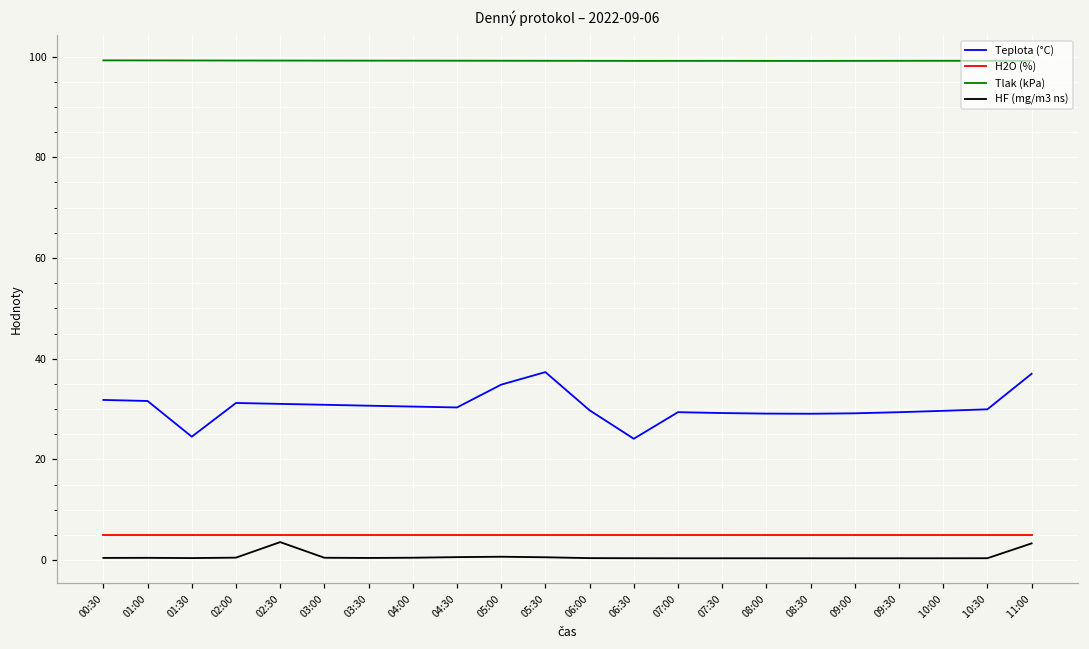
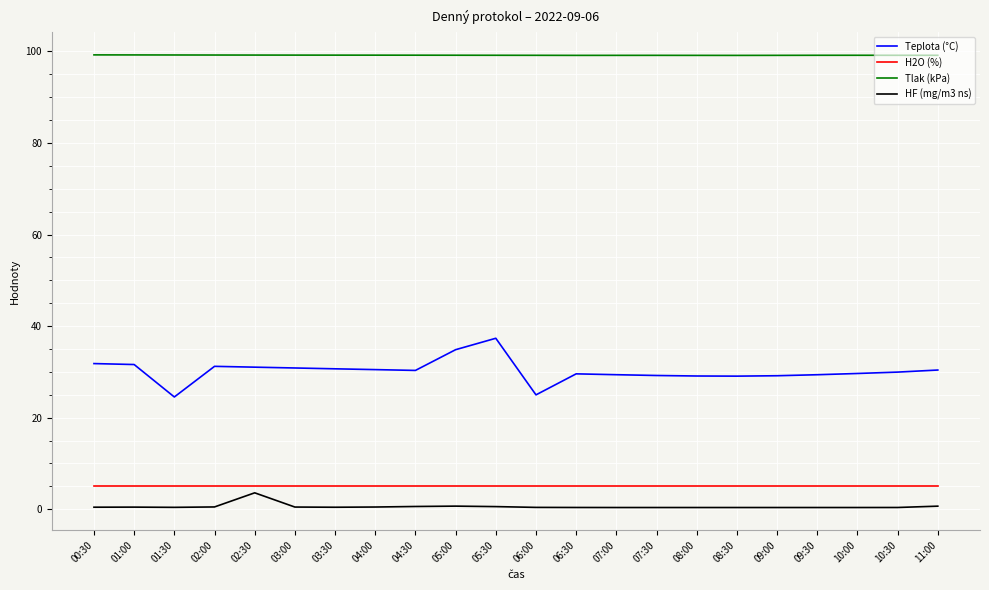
Teplota (°C), 06:00: 30 -> 25
Teplota (°C), 06:30: 24 -> 30
Teplota (°C), 11:00: 37 -> 30
HF (mg/m3 ns), 11:00: 3 -> 1
